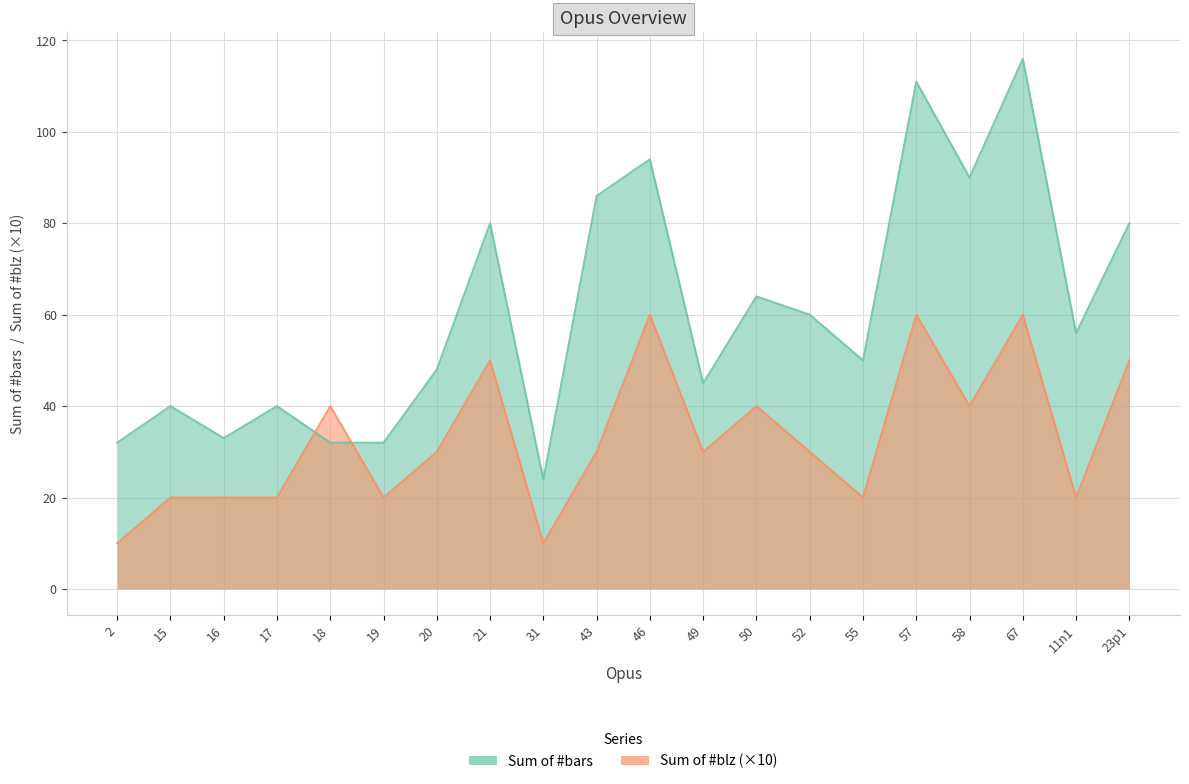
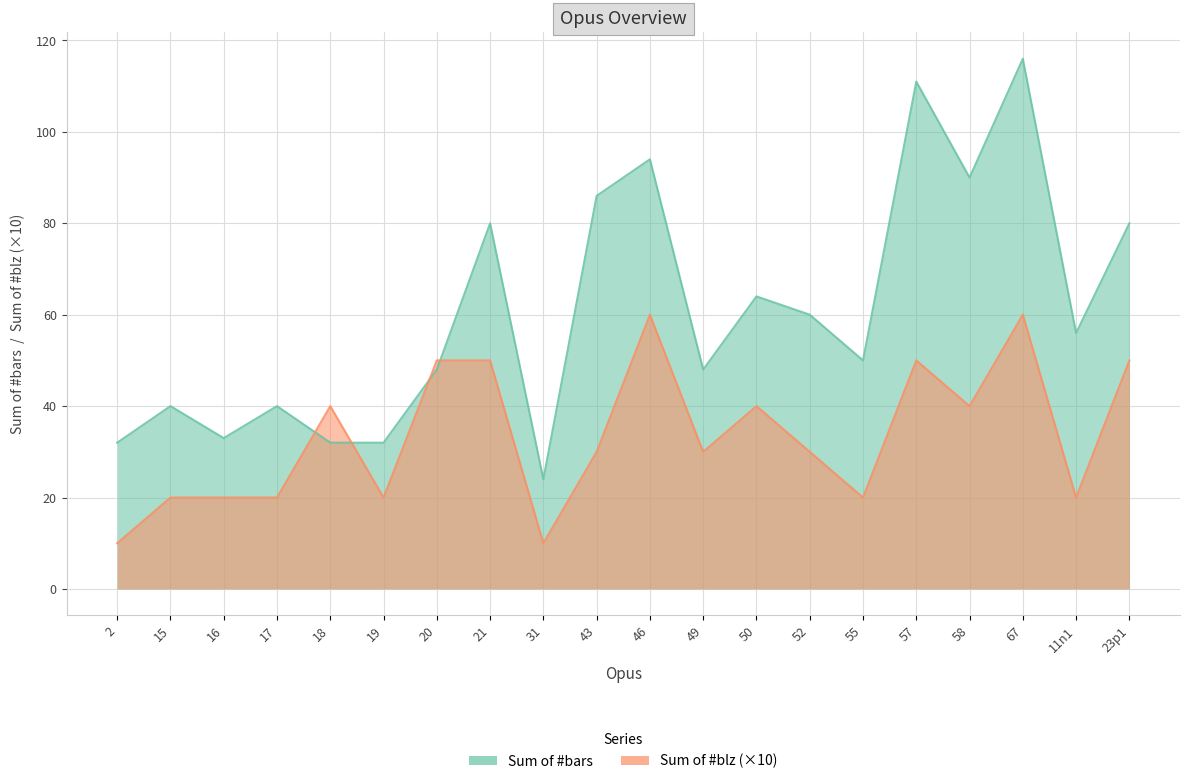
Sum of #blz (×10), 20: 30 -> 50
Sum of #bars, 49: 45 -> 48
Sum of #blz (×10), 57: 60 -> 50
